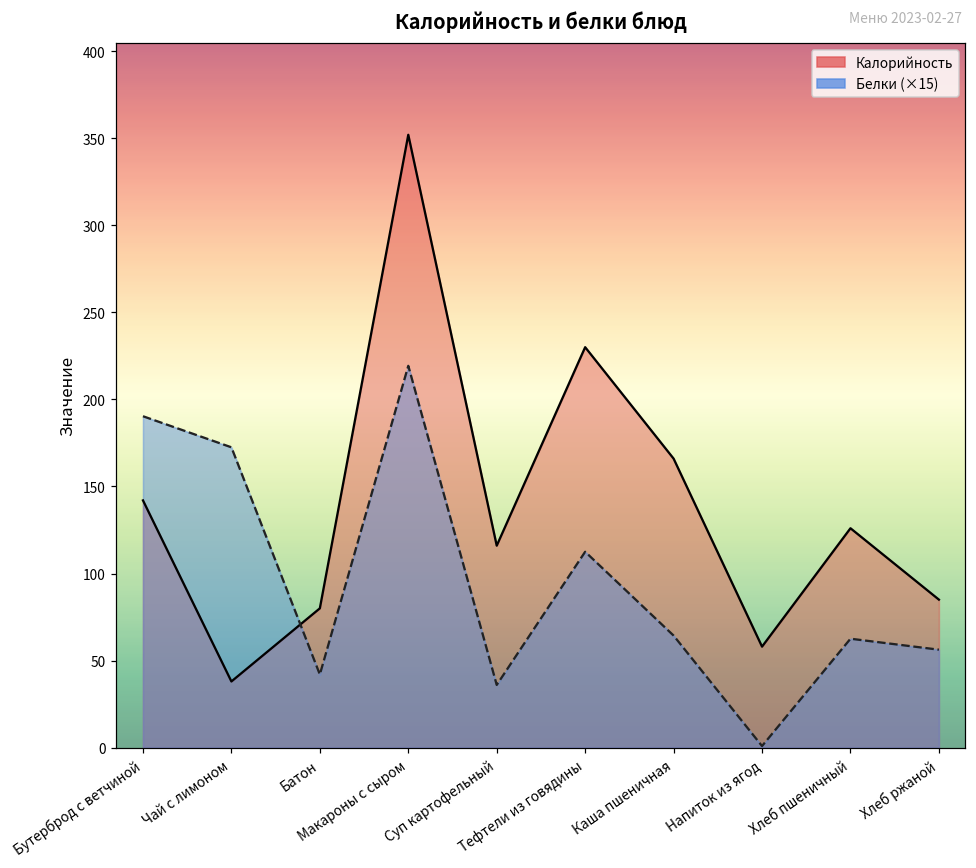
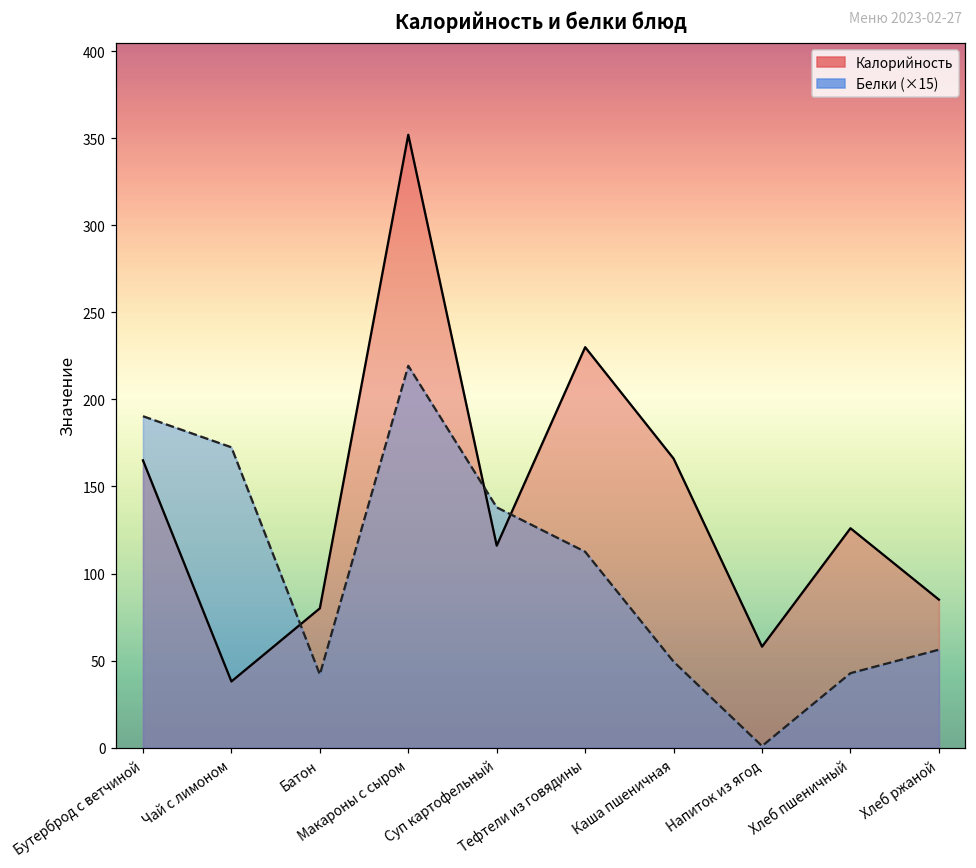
Калорийность, Бутерброд с ветчиной: 142 -> 165
Белки (×15), Суп картофельный: 36 -> 138
Белки (×15), Каша пшеничная: 64 -> 49
Белки (×15), Хлеб пшеничный: 63 -> 43
